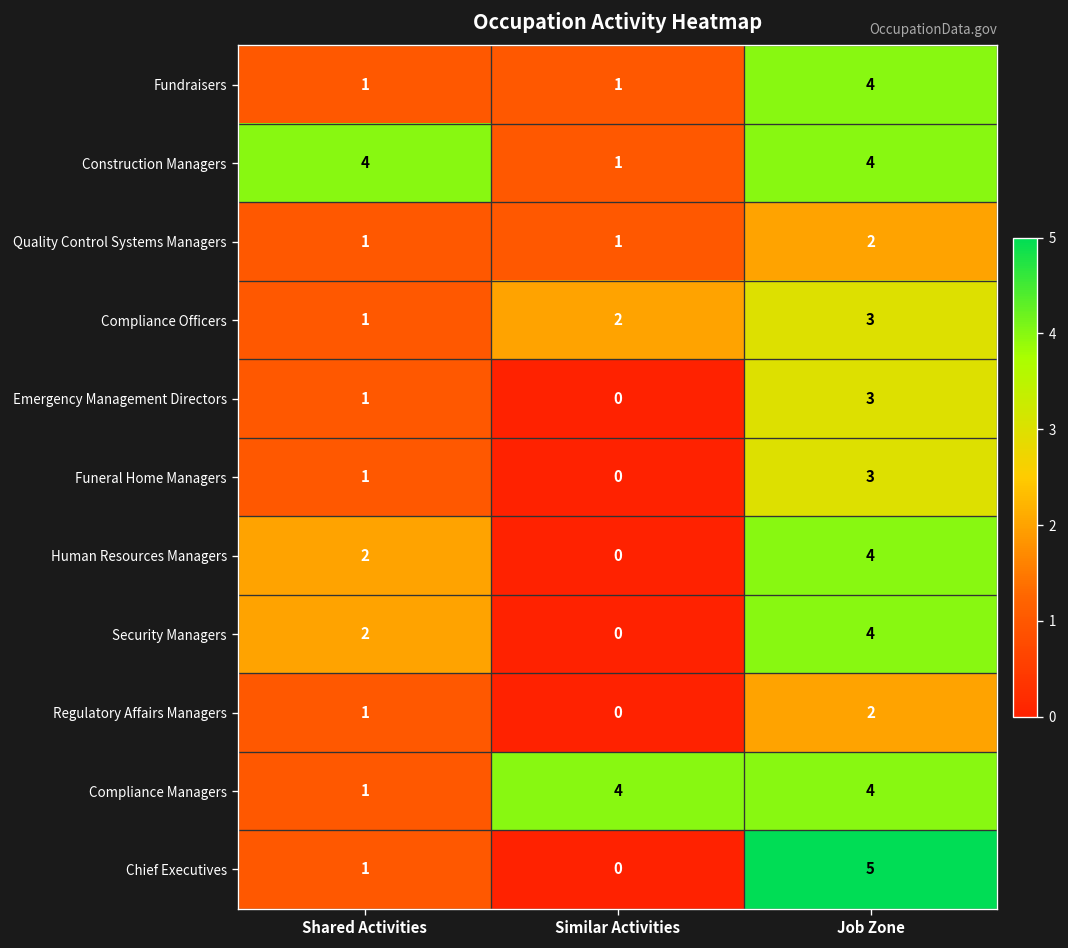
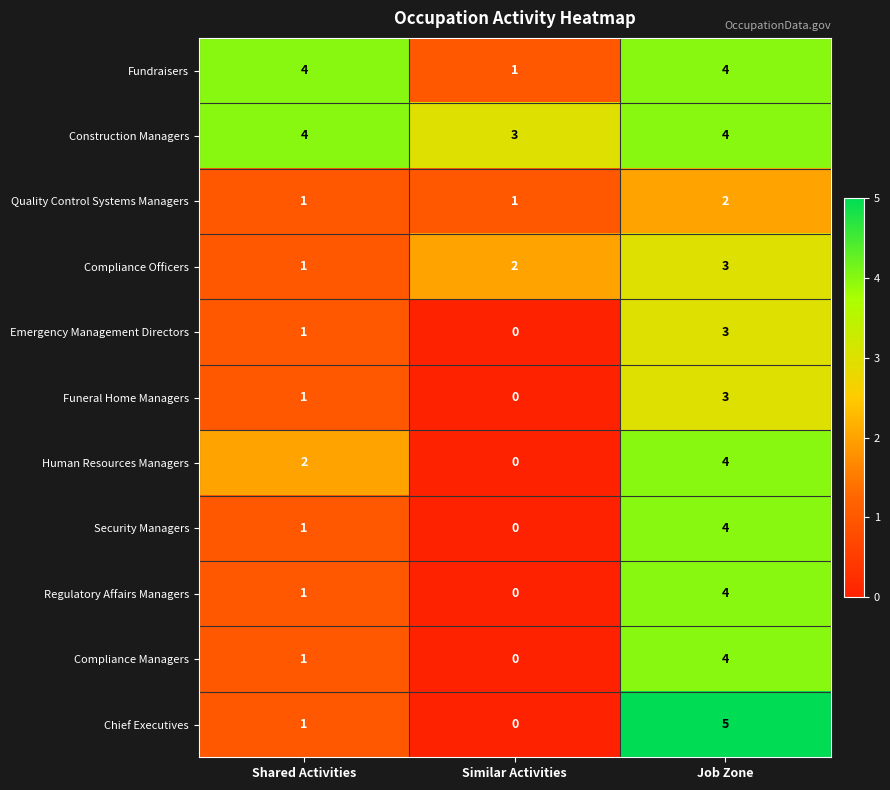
Fundraisers, Shared Activities: 1 -> 4
Construction Managers, Similar Activities: 1 -> 3
Security Managers, Shared Activities: 2 -> 1
Regulatory Affairs Managers, Job Zone: 2 -> 4
Compliance Managers, Similar Activities: 4 -> 0
